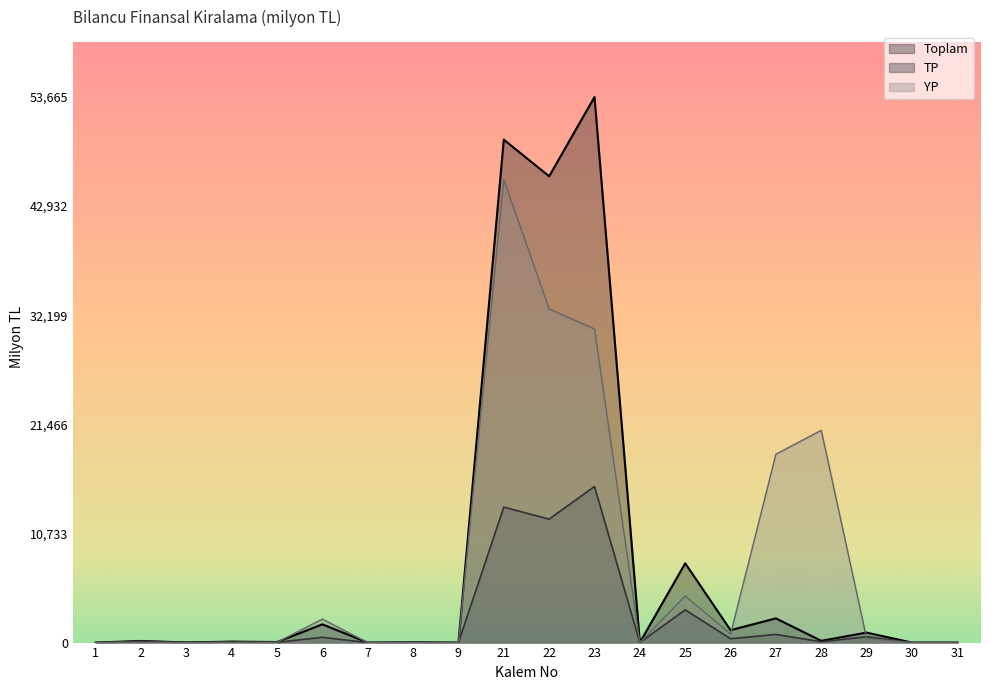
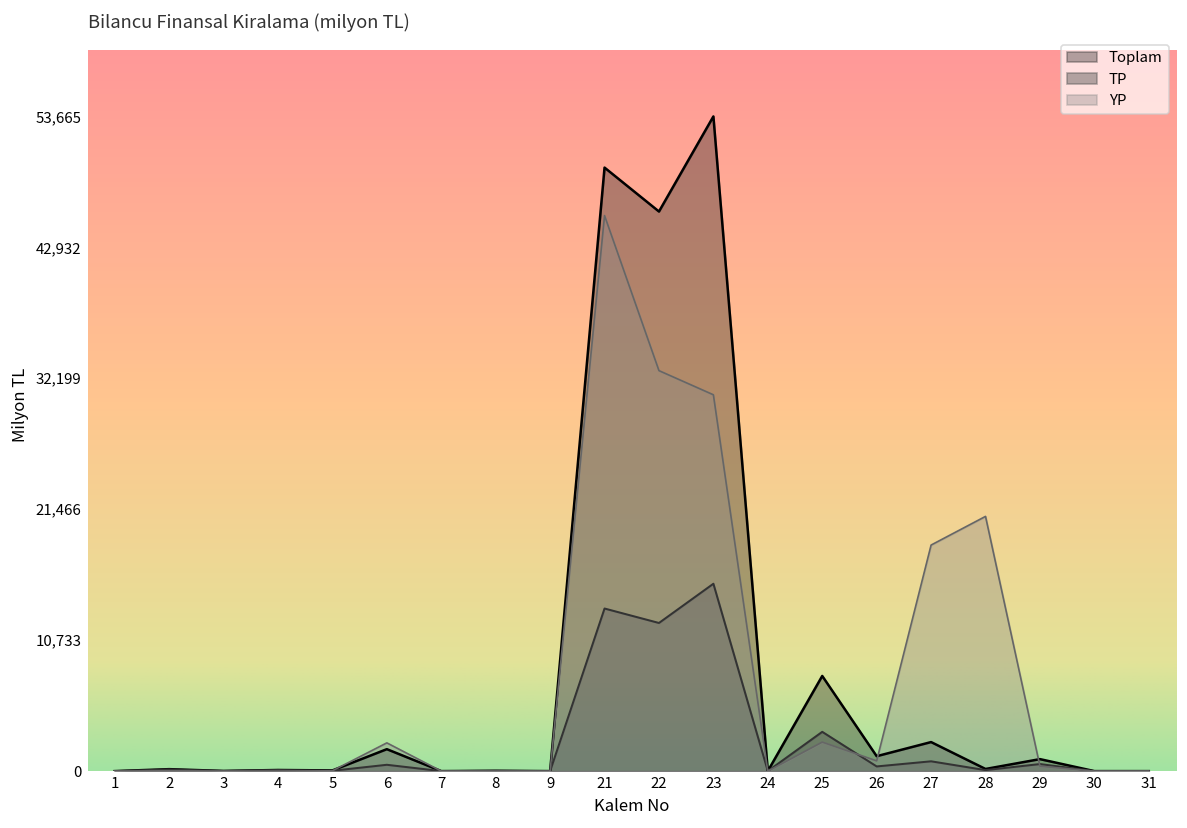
YP, 25: 4,600 -> 2,400
